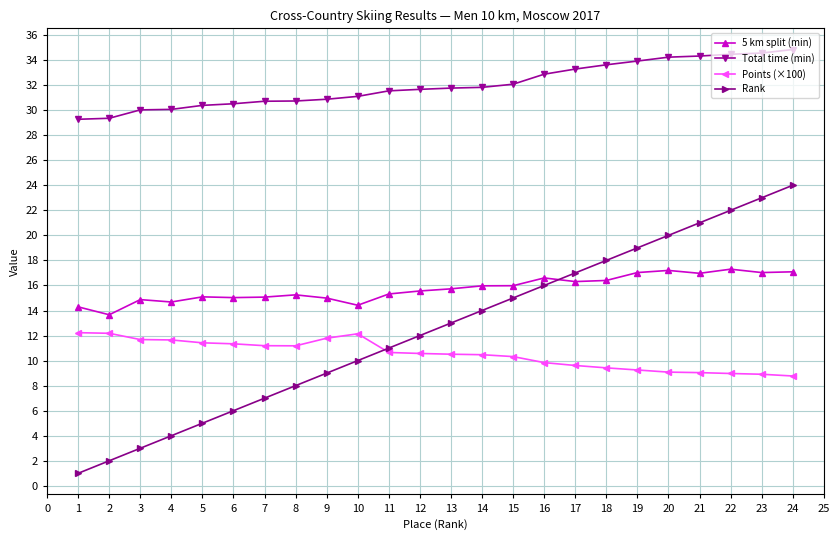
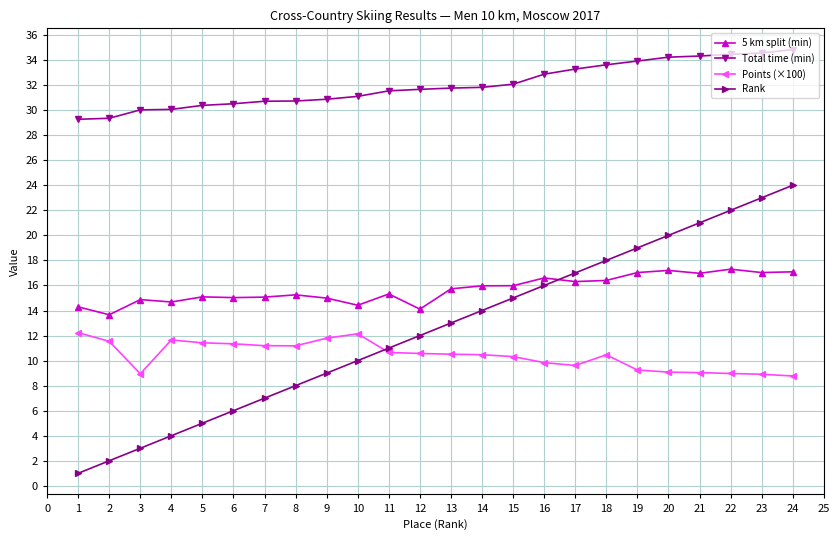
Points (×100), 2: 12.2 -> 11.5
Points (×100), 3: 11.7 -> 9.0
5 km split (min), 12: 15.6 -> 14.1
Points (×100), 18: 9.4 -> 10.5
